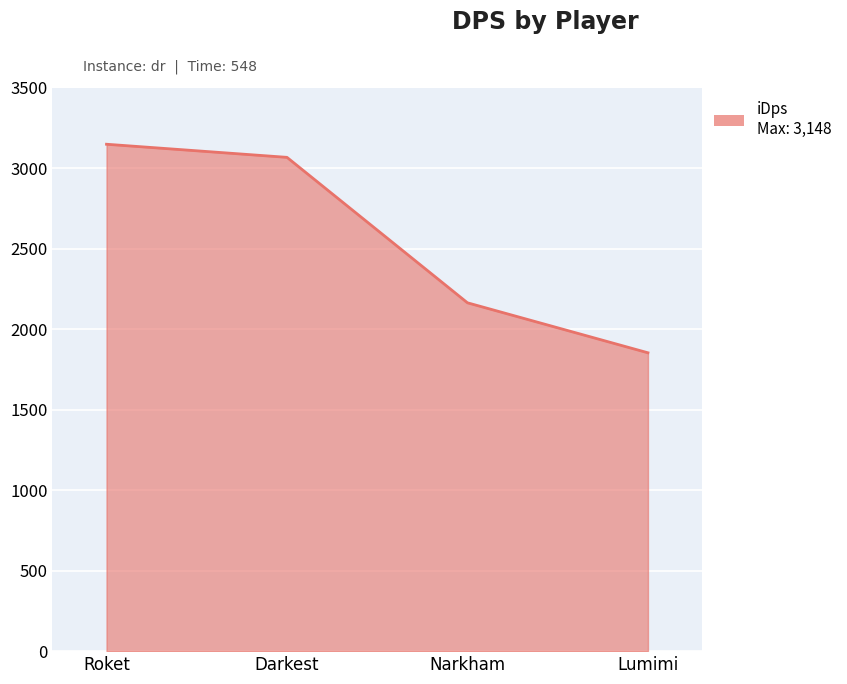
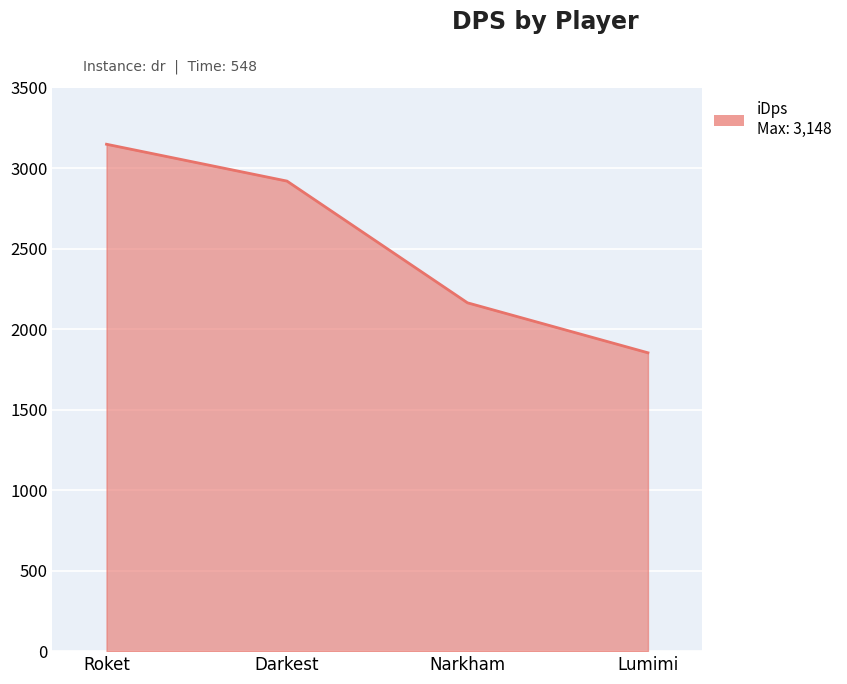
Darkest: 3070 -> 2920
